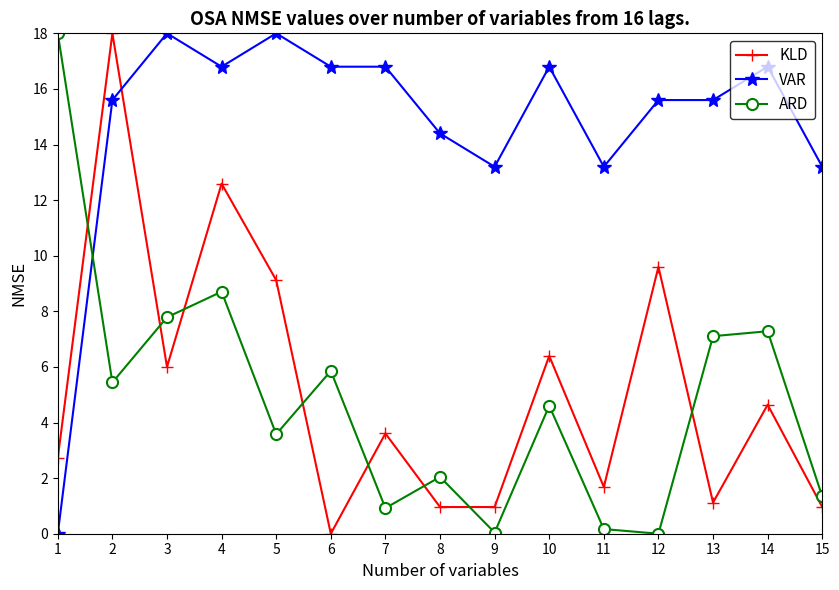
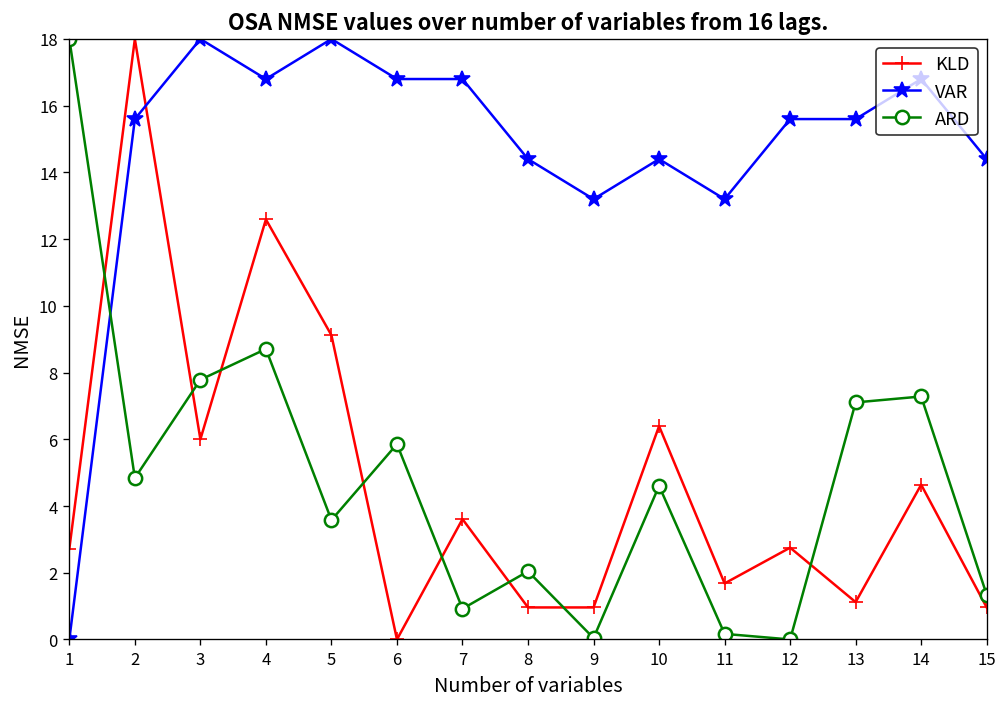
ARD, 2: 5.4 -> 4.8
VAR, 10: 16.8 -> 14.4
KLD, 12: 9.6 -> 2.8
VAR, 15: 13.2 -> 14.4
